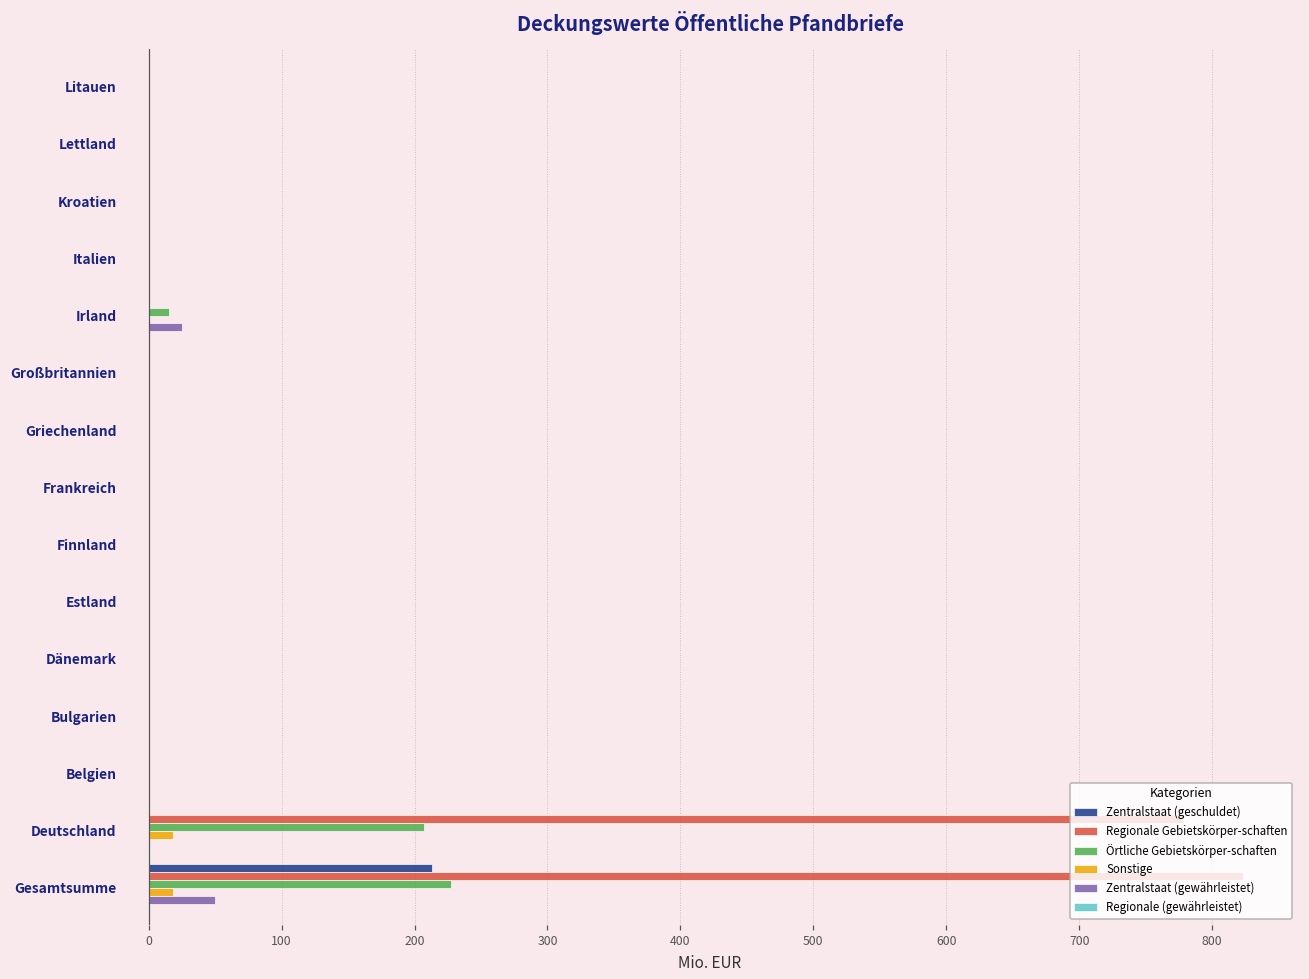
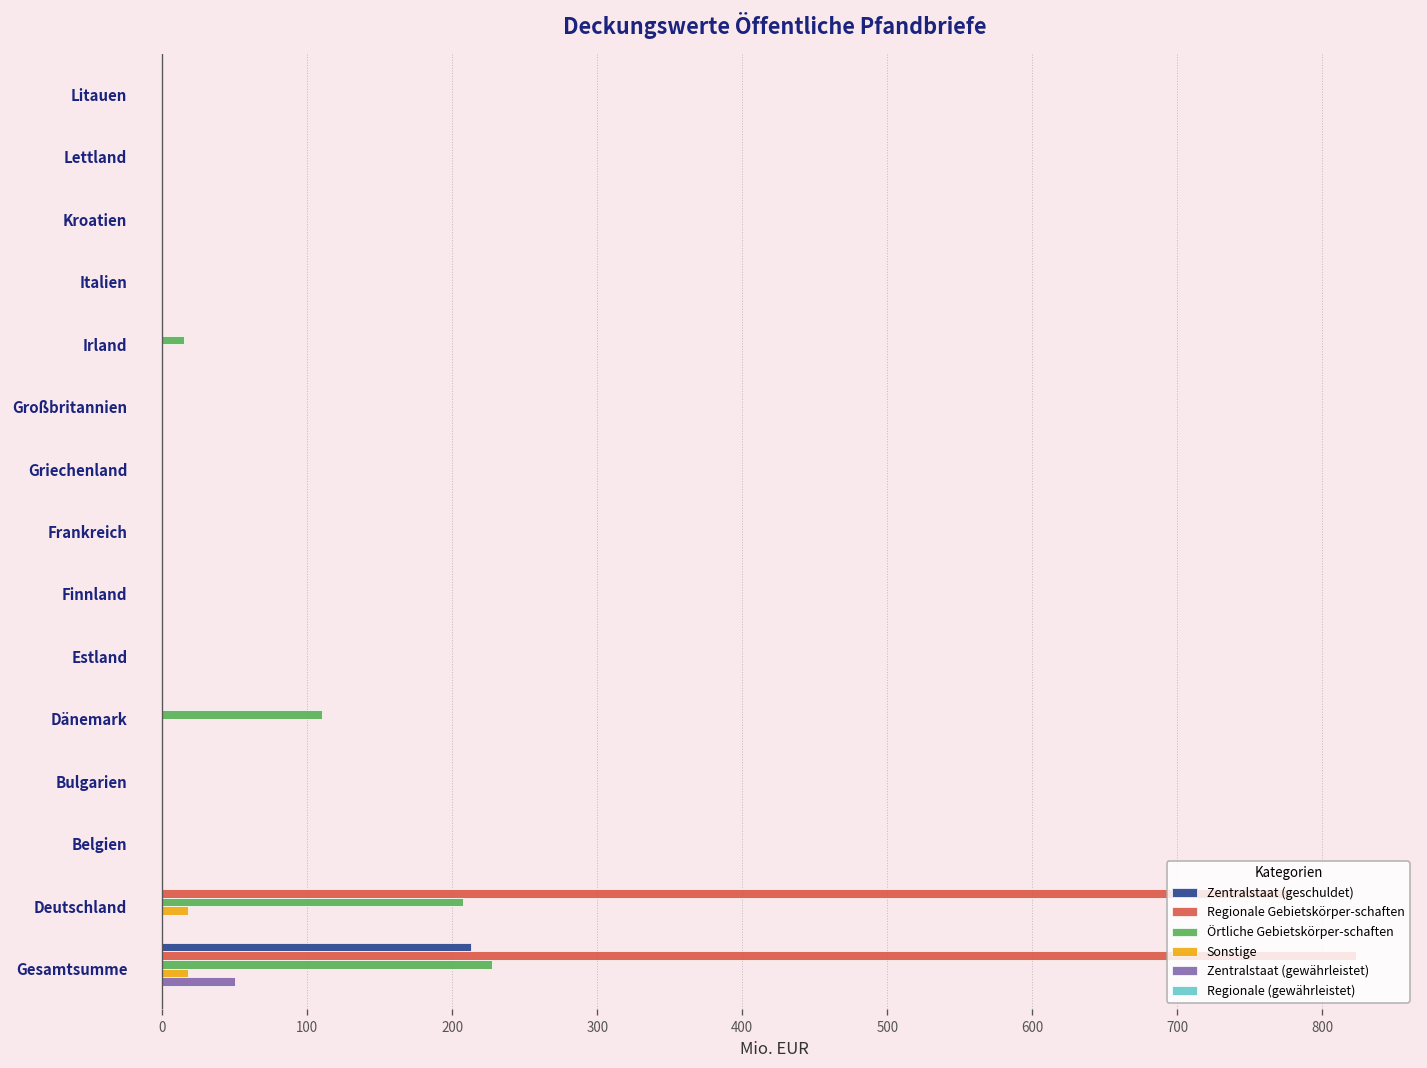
Zentralstaat (gewährleistet), Irland: 25 -> 0
Örtliche Gebietskörper-schaften, Dänemark: 0 -> 110
